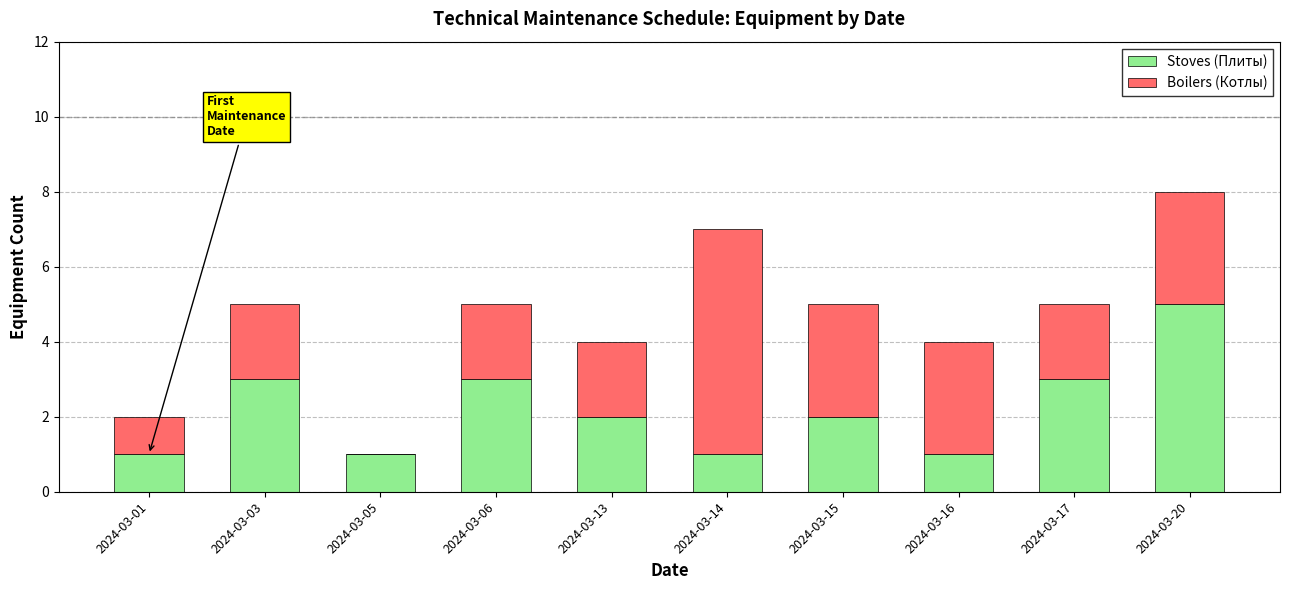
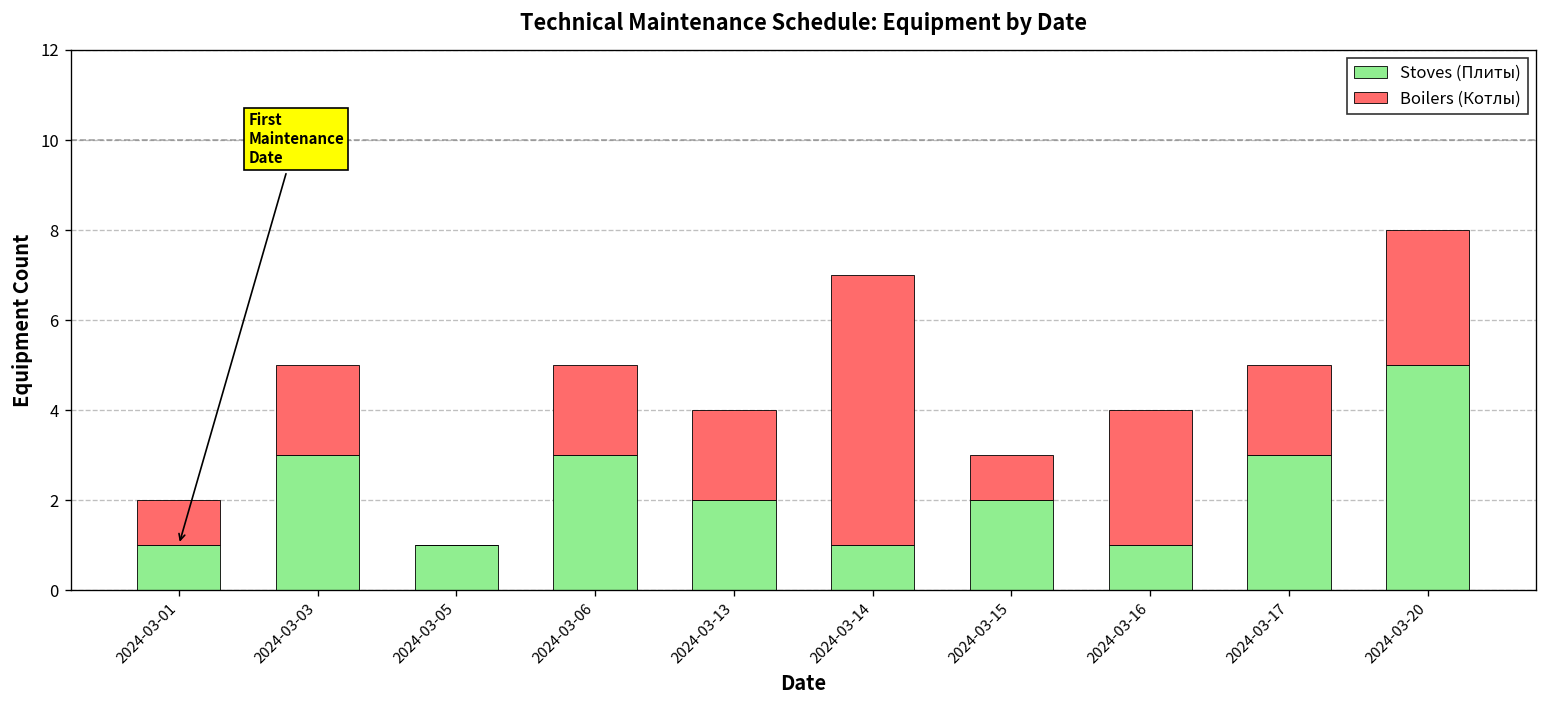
Boilers (Котлы), 2024-03-15: 3 -> 1
